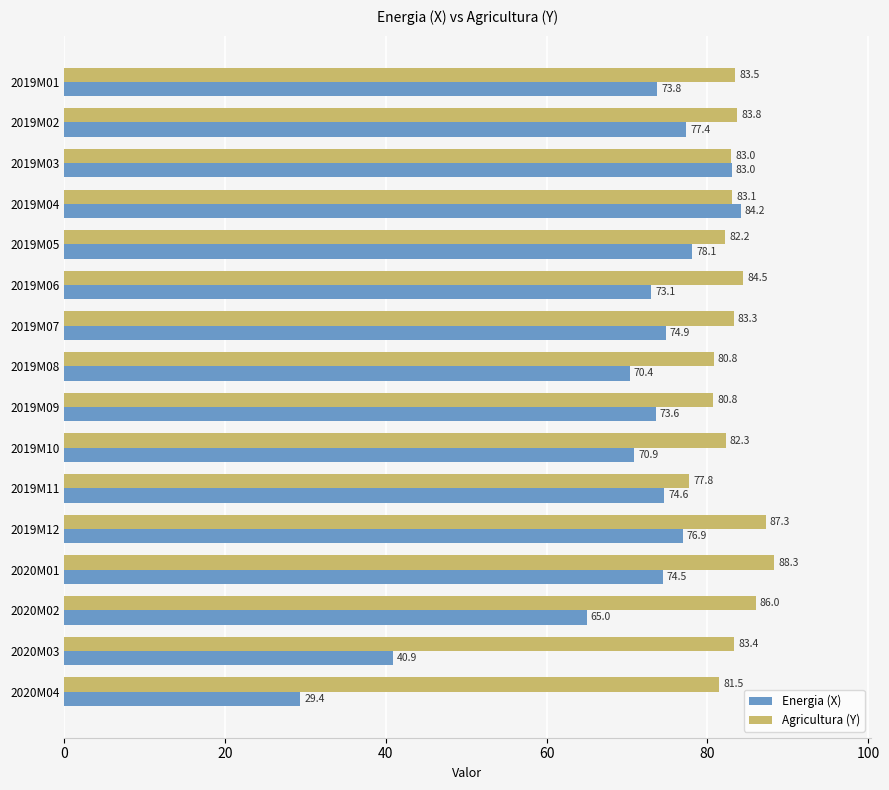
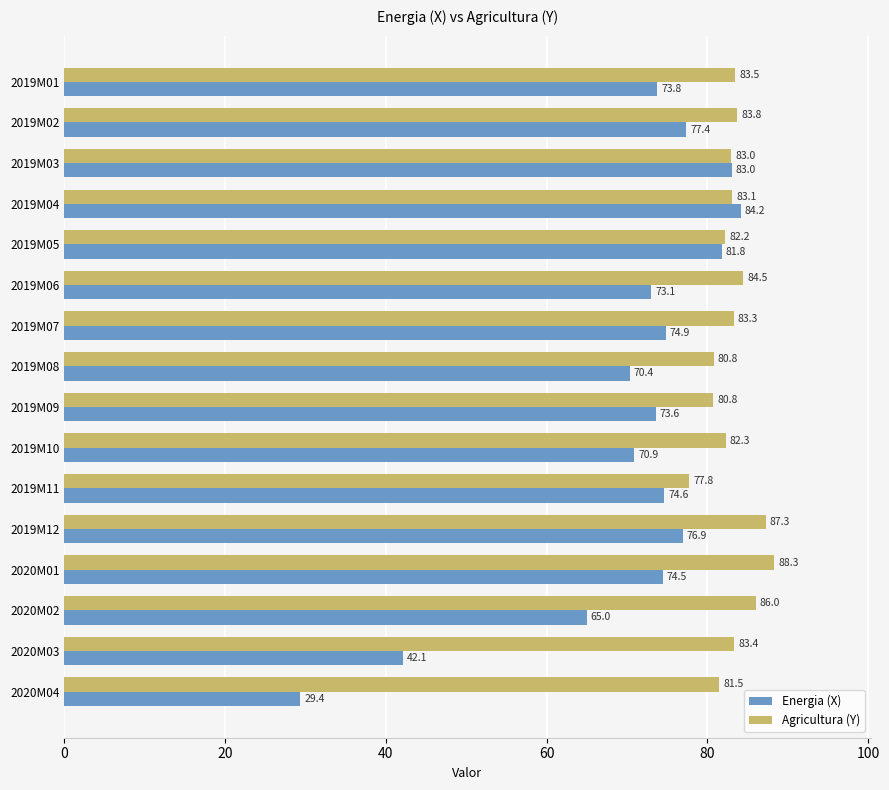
Energia (X), 2019M05: 78.1 -> 81.8
Energia (X), 2020M03: 40.9 -> 42.1
